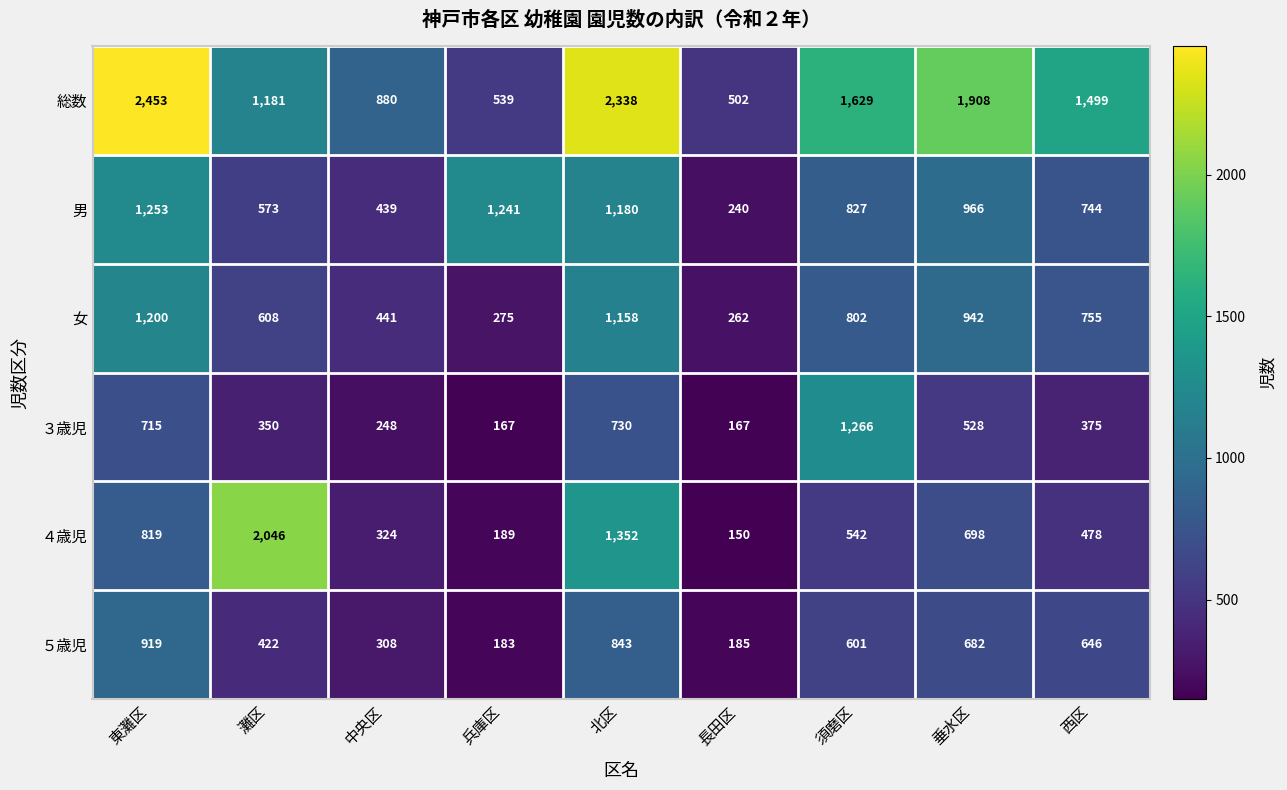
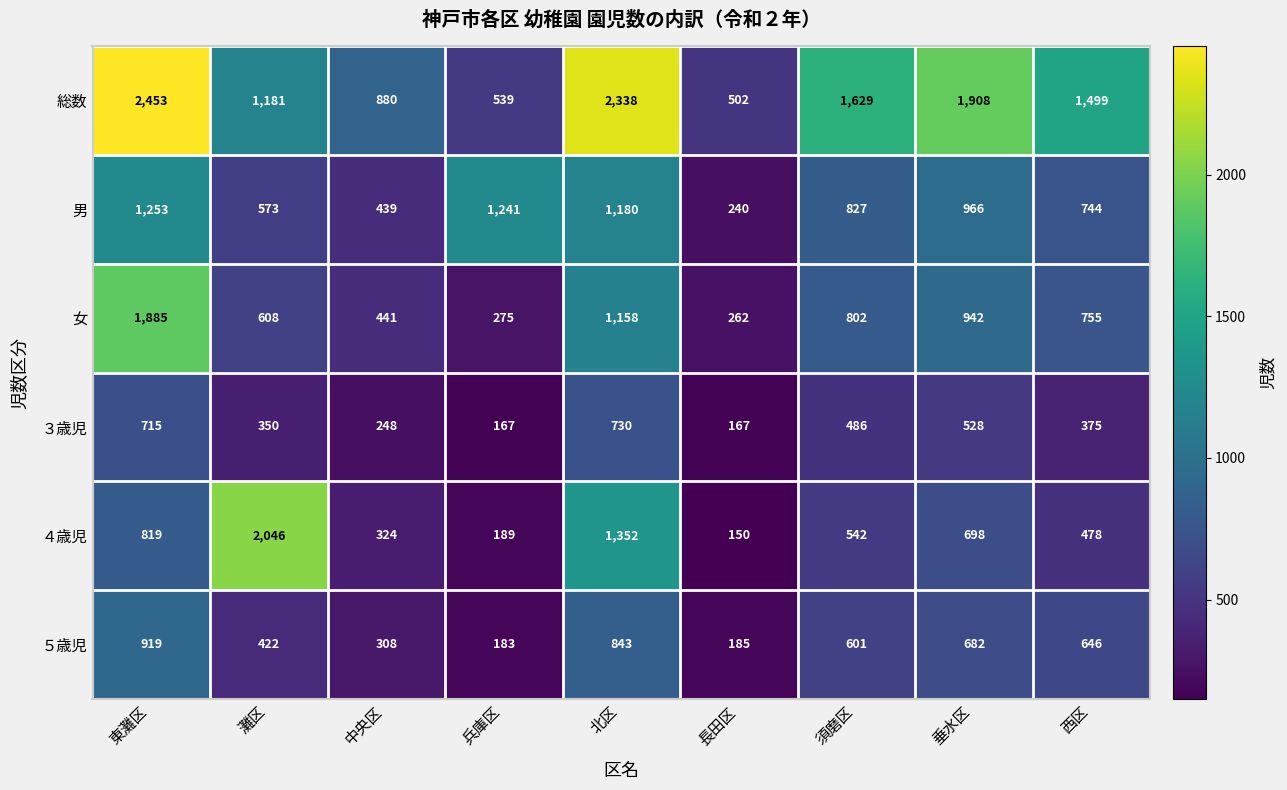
女, 東灘区: 1,200 -> 1,885
３歳児, 須磨区: 1,266 -> 486
